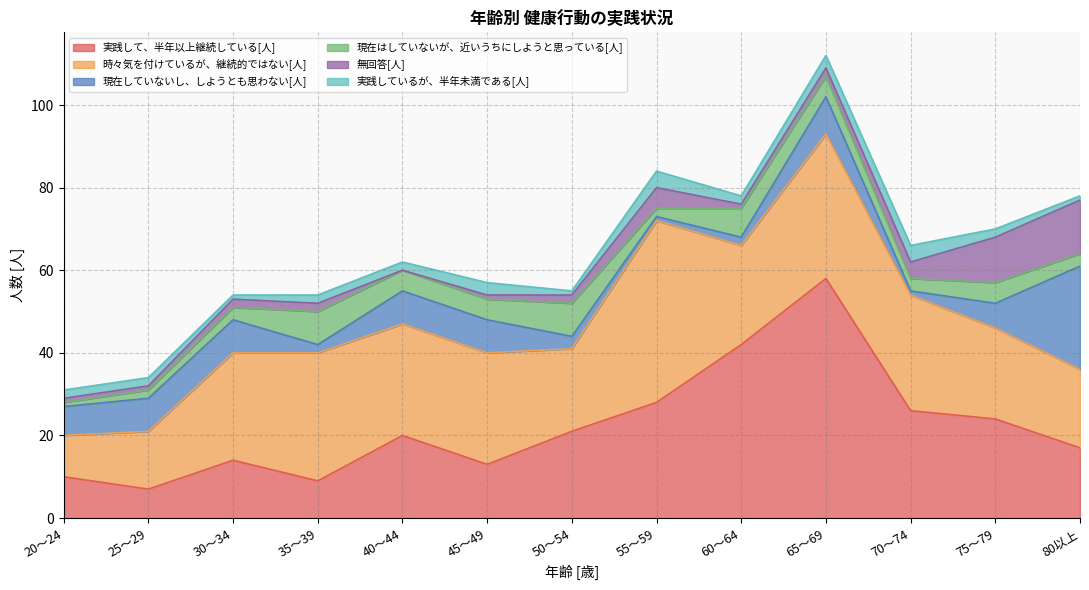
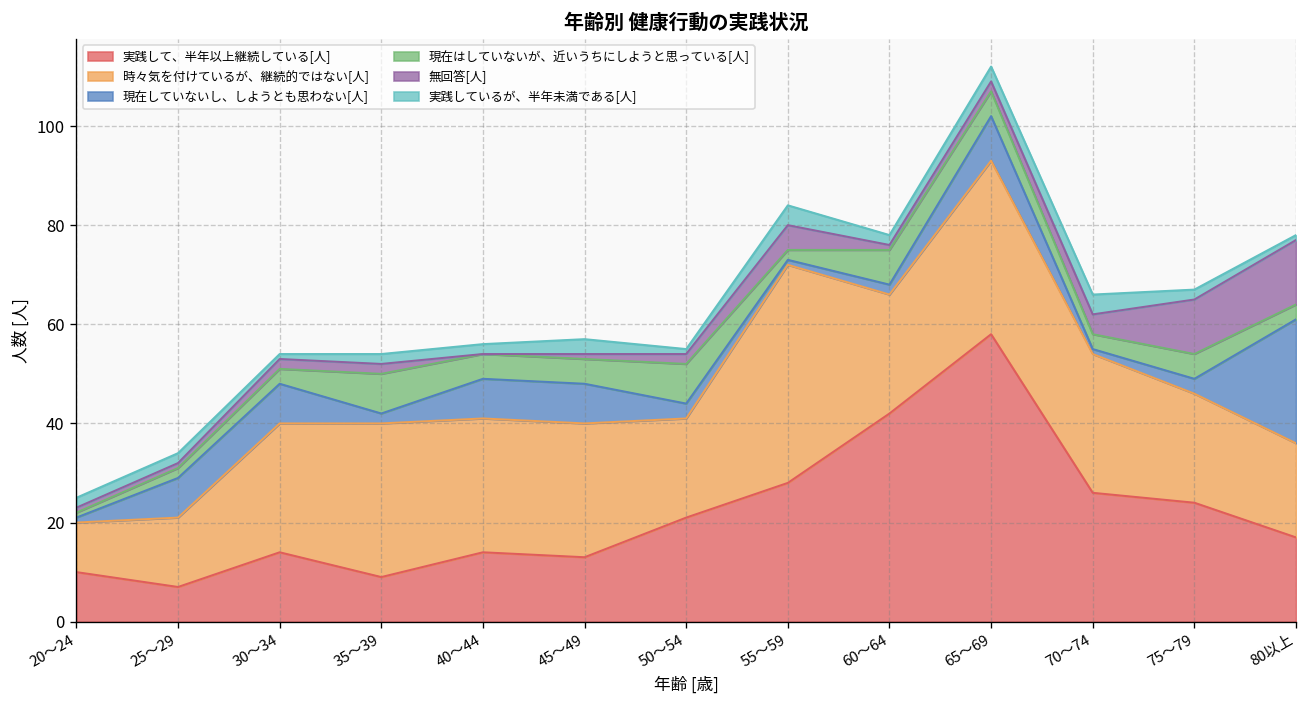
現在していないし、しようとも思わない[人], 20～24: 7 -> 1
実践して、半年以上継続している[人], 40～44: 20 -> 14
現在していないし、しようとも思わない[人], 75～79: 6 -> 3
